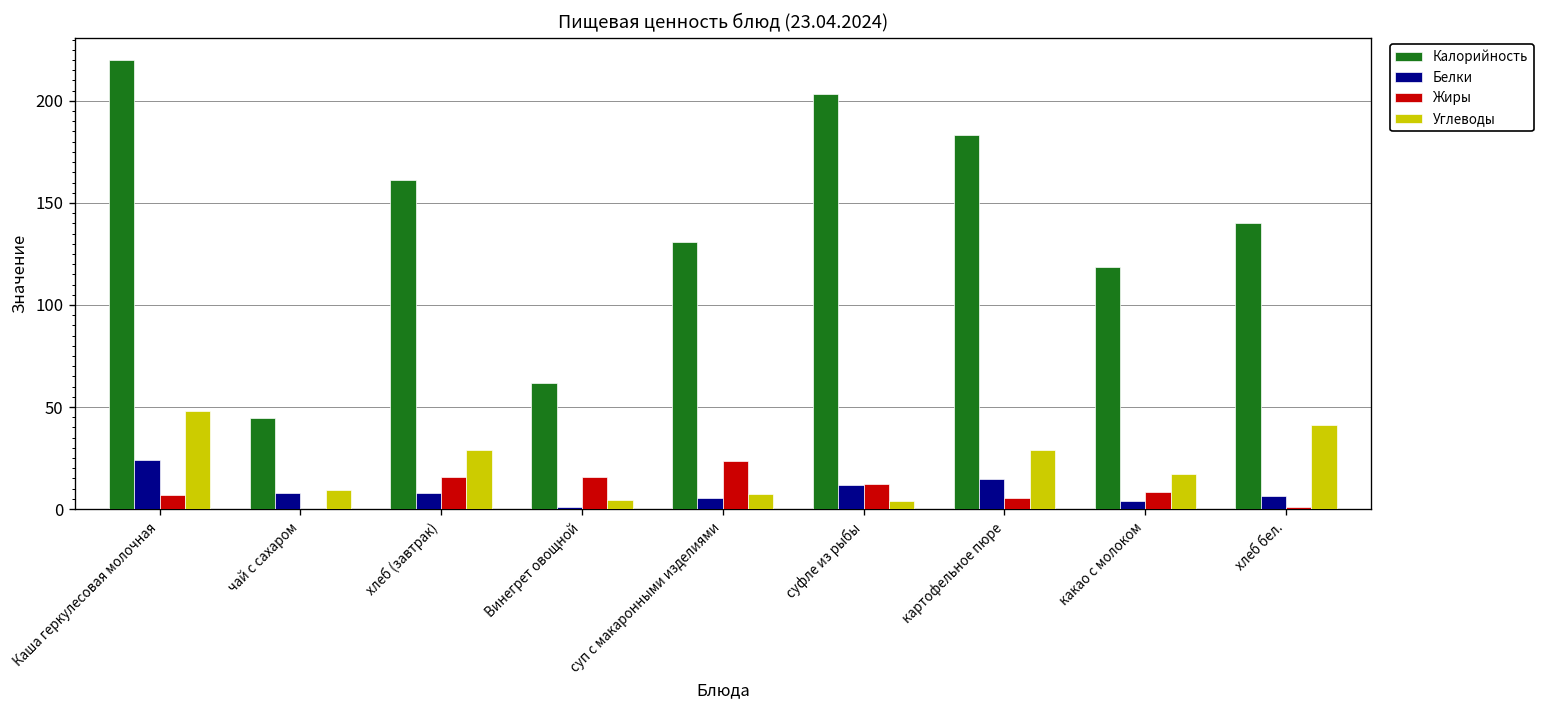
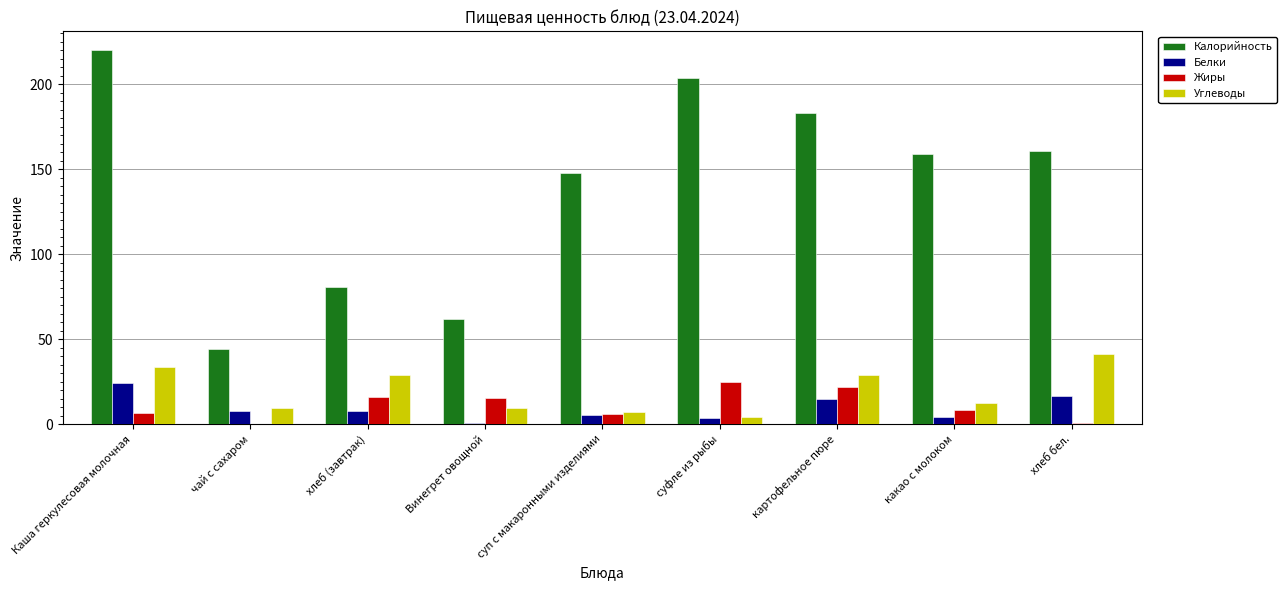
Углеводы, Каша геркулесовая молочная: 48 -> 34
Калорийность, хлеб (завтрак): 161 -> 80
Углеводы, Винегрет овощной: 4 -> 9
Калорийность, суп с макаронными изделиями: 131 -> 147
Жиры, суп с макаронными изделиями: 24 -> 6
Белки, суфле из рыбы: 12 -> 4
Жиры, суфле из рыбы: 12 -> 25
Жиры, картофельное пюре: 6 -> 22
Калорийность, какао с молоком: 119 -> 159
Углеводы, какао с молоком: 17 -> 12
Калорийность, хлеб бел.: 140 -> 161
Белки, хлеб бел.: 6 -> 17
